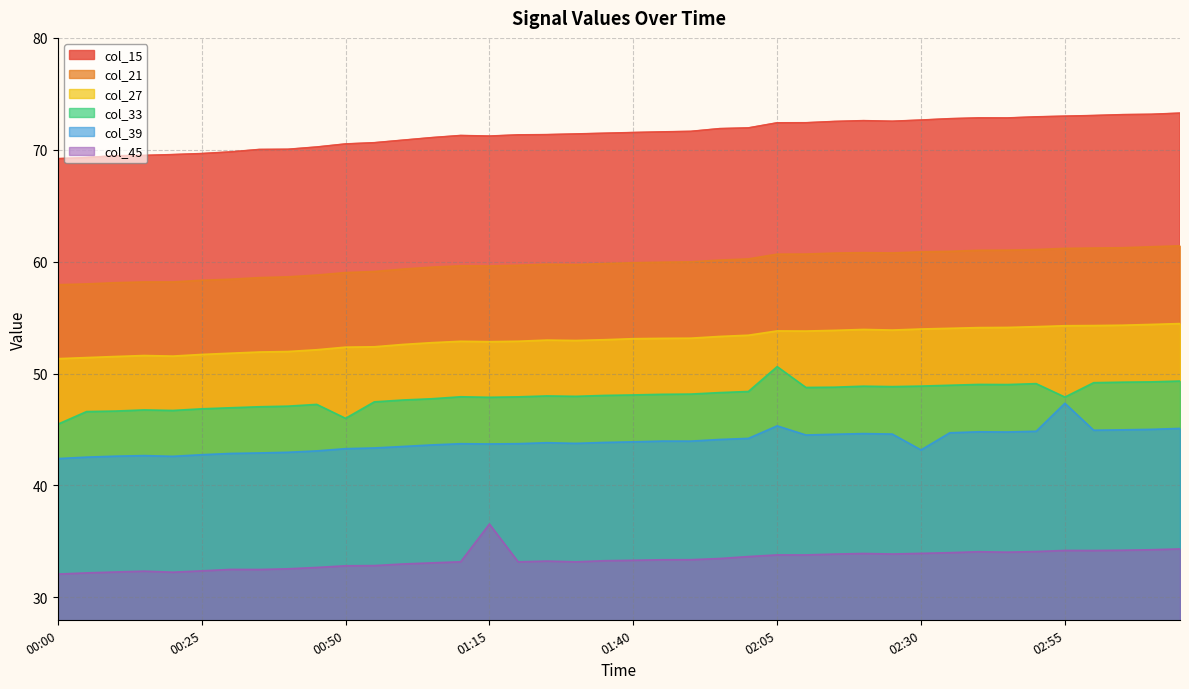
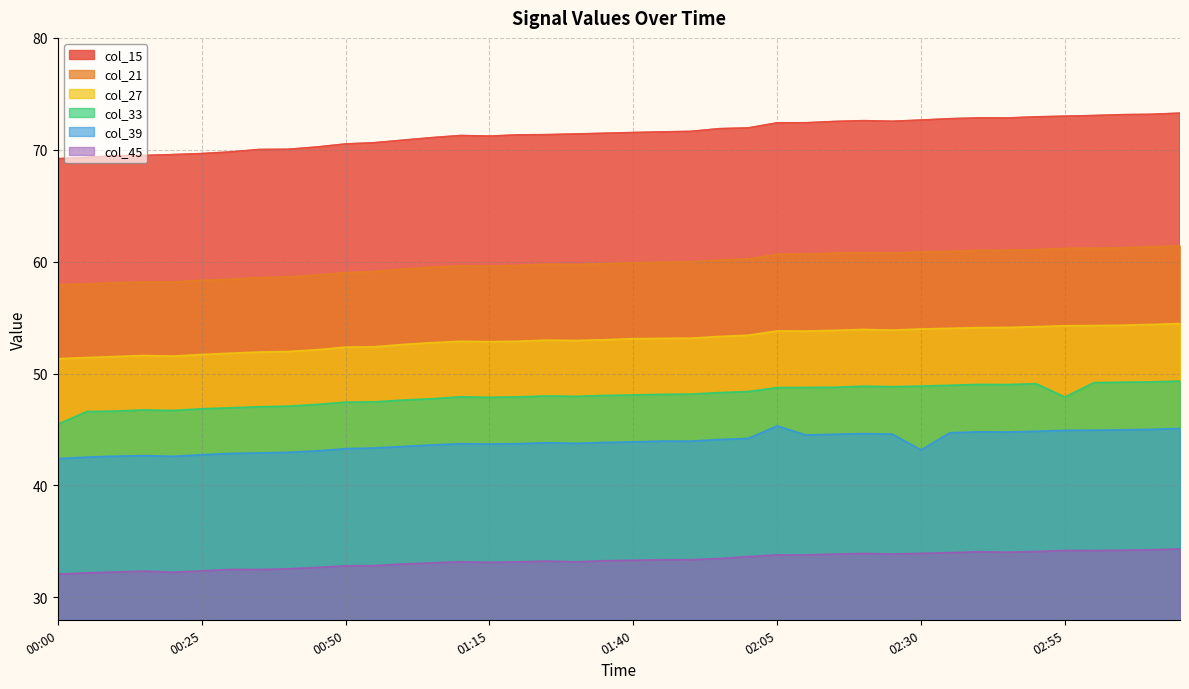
col_33, 00:50: 46.0 -> 47.4
col_45, 01:15: 36.6 -> 33.1
col_33, 02:05: 50.6 -> 48.8
col_39, 02:55: 47.4 -> 44.9
